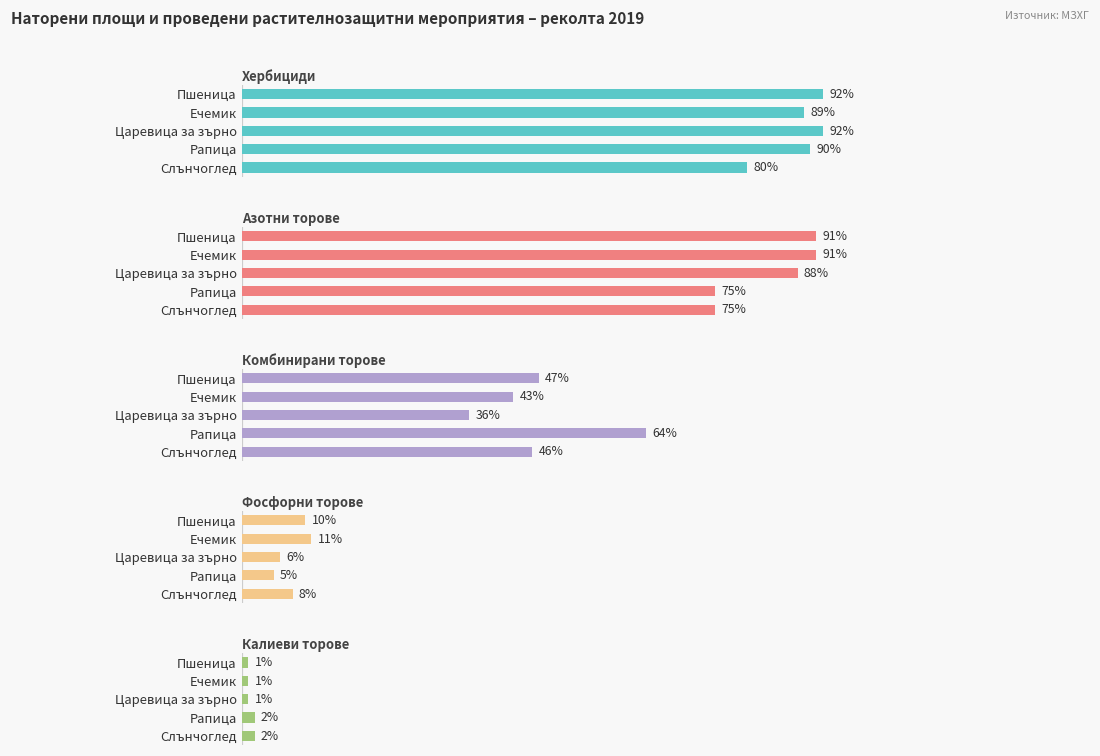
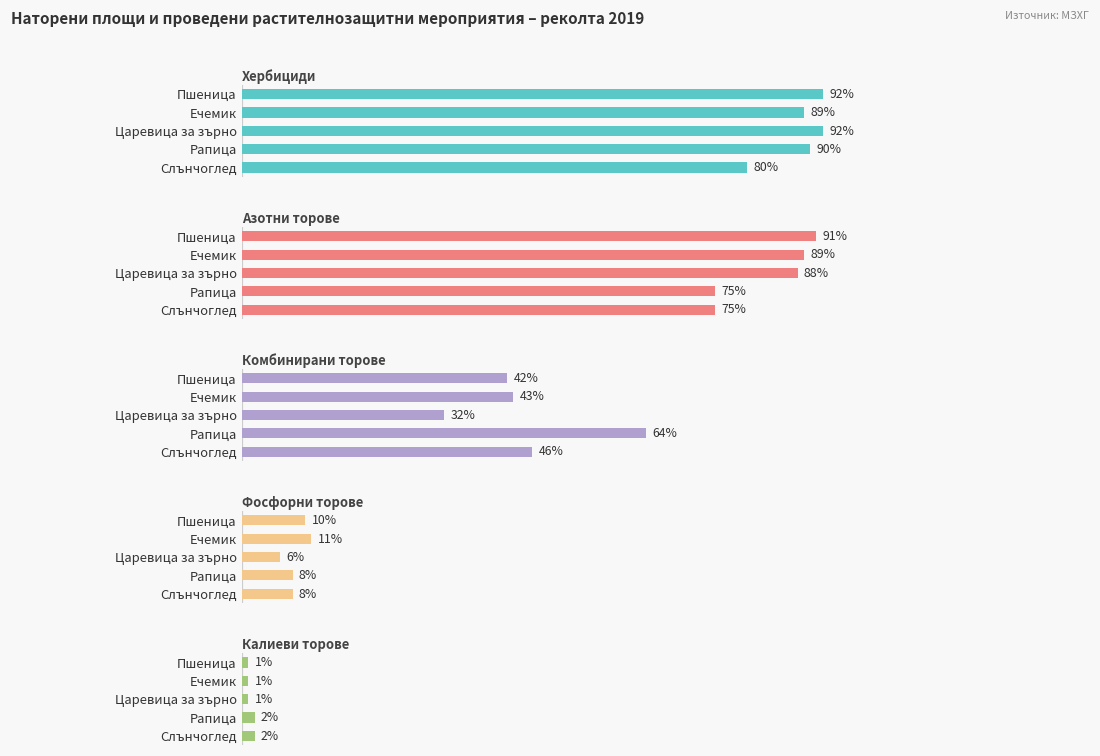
Азотни торове, Ечемик: 91% -> 89%
Комбинирани торове, Пшеница: 47% -> 42%
Комбинирани торове, Царевица за зърно: 36% -> 32%
Фосфорни торове, Рапица: 5% -> 8%
